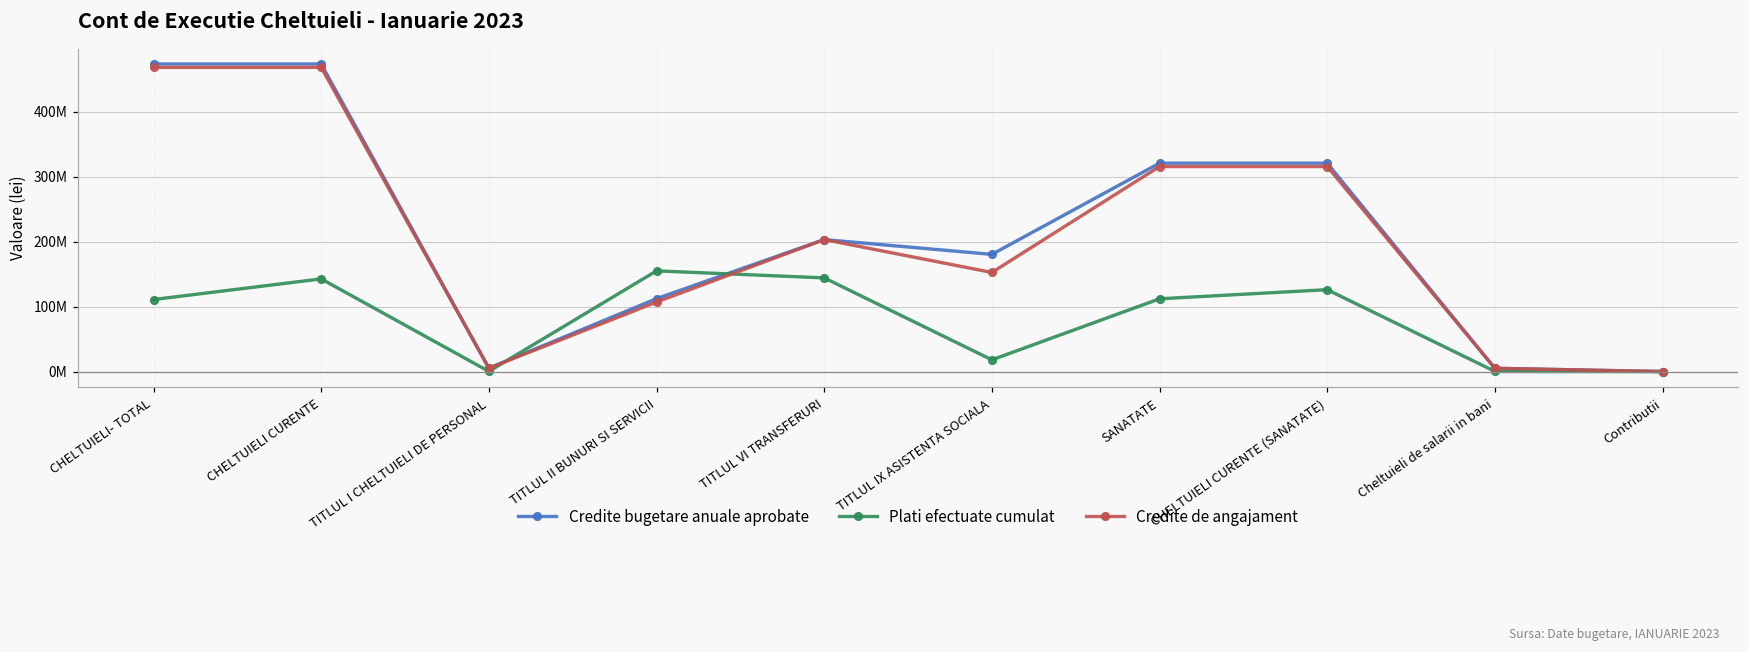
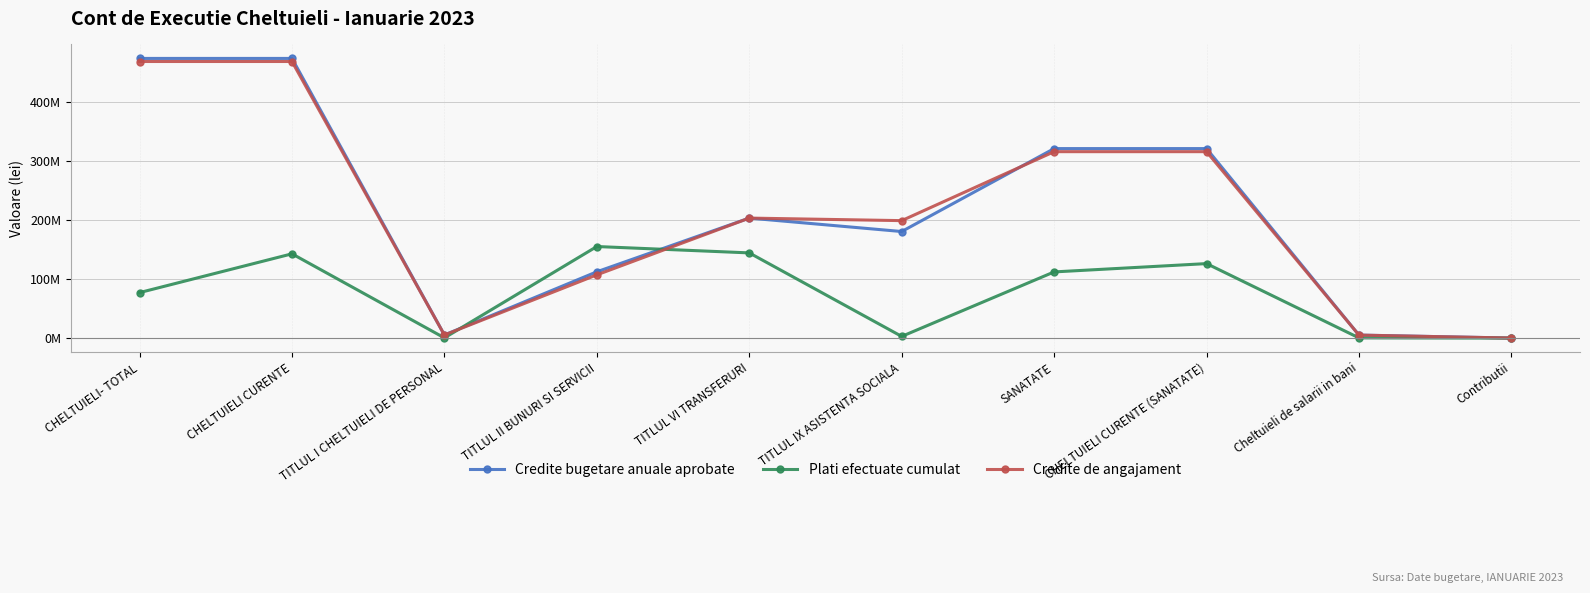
Plati efectuate cumulat, CHELTUIELI- TOTAL: 110000000 -> 80000000
Plati efectuate cumulat, TITLUL IX ASISTENTA SOCIALA: 20000000 -> 0
Credite de angajament, TITLUL IX ASISTENTA SOCIALA: 150000000 -> 200000000
